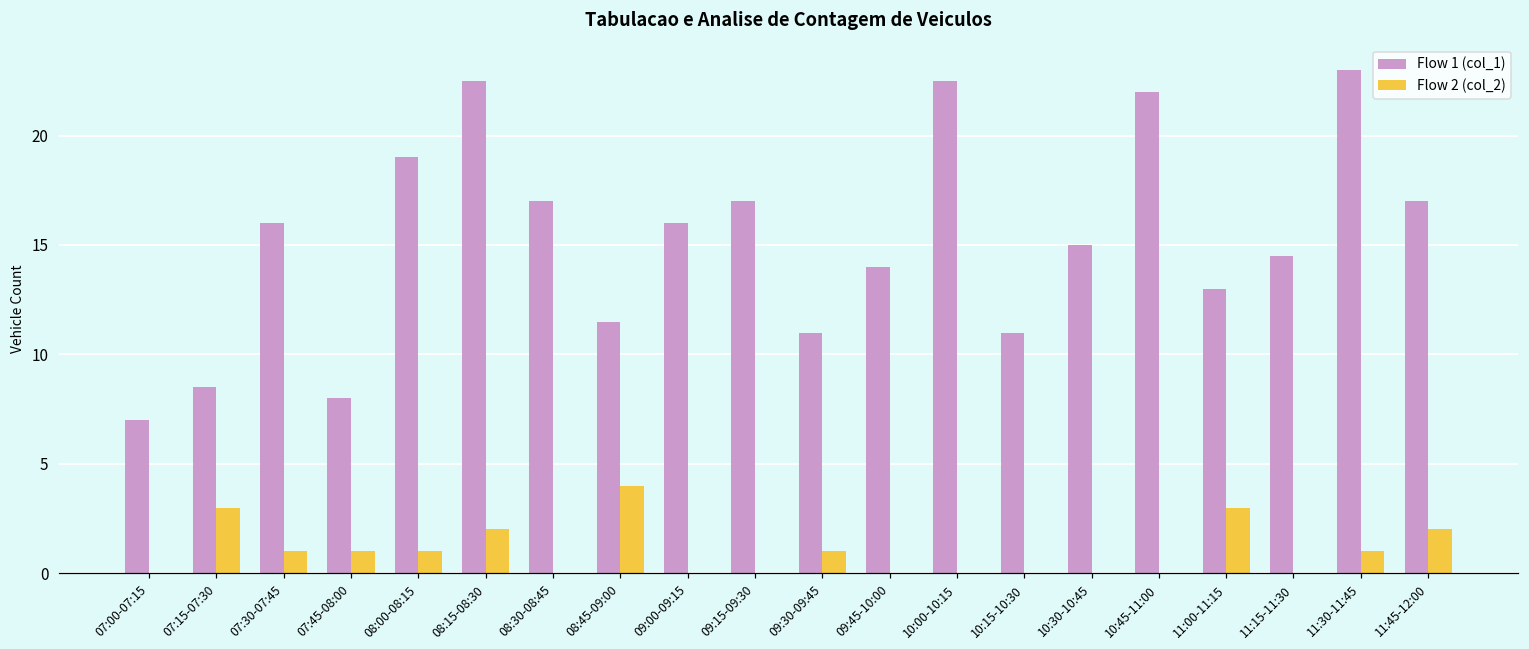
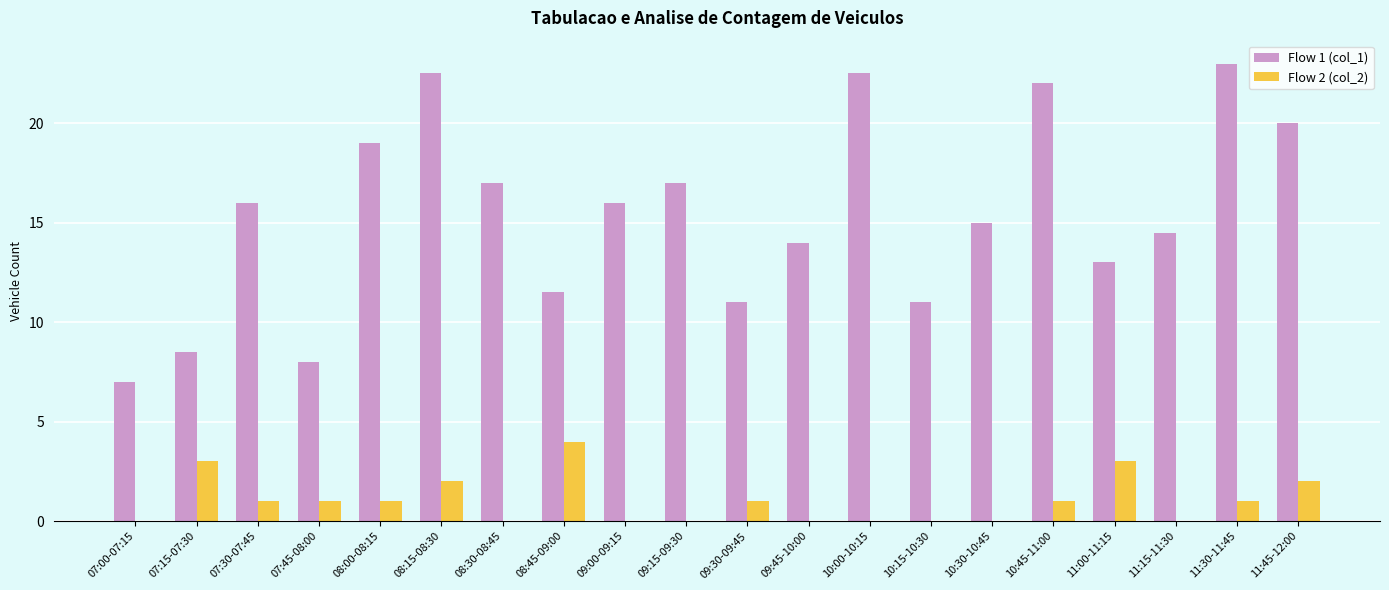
Flow 2 (col_2), 10:45-11:00: 0 -> 1
Flow 1 (col_1), 11:45-12:00: 17 -> 20
